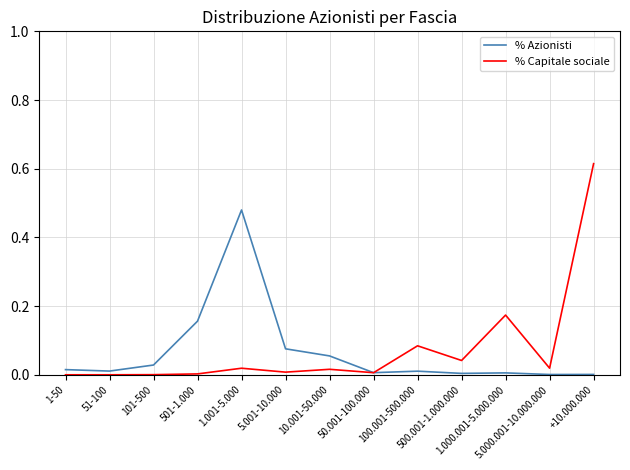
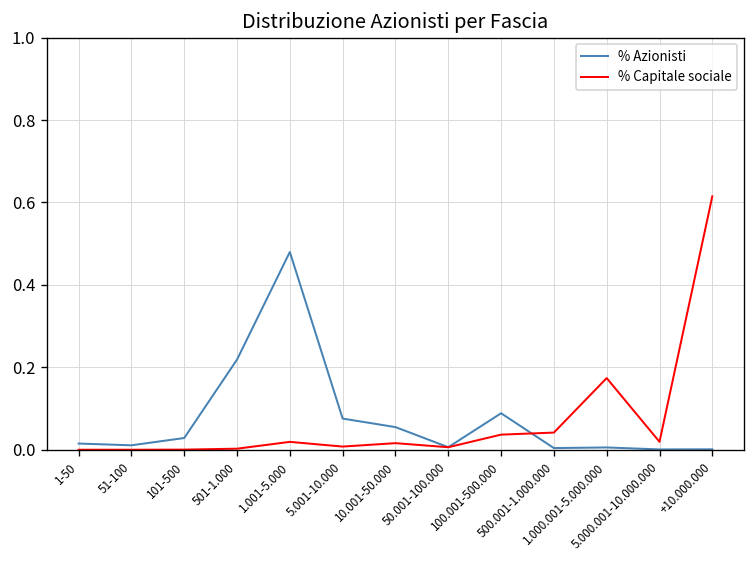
% Azionisti, 501-1.000: 0.16 -> 0.22
% Azionisti, 100.001-500.000: 0.01 -> 0.09
% Capitale sociale, 100.001-500.000: 0.08 -> 0.04
